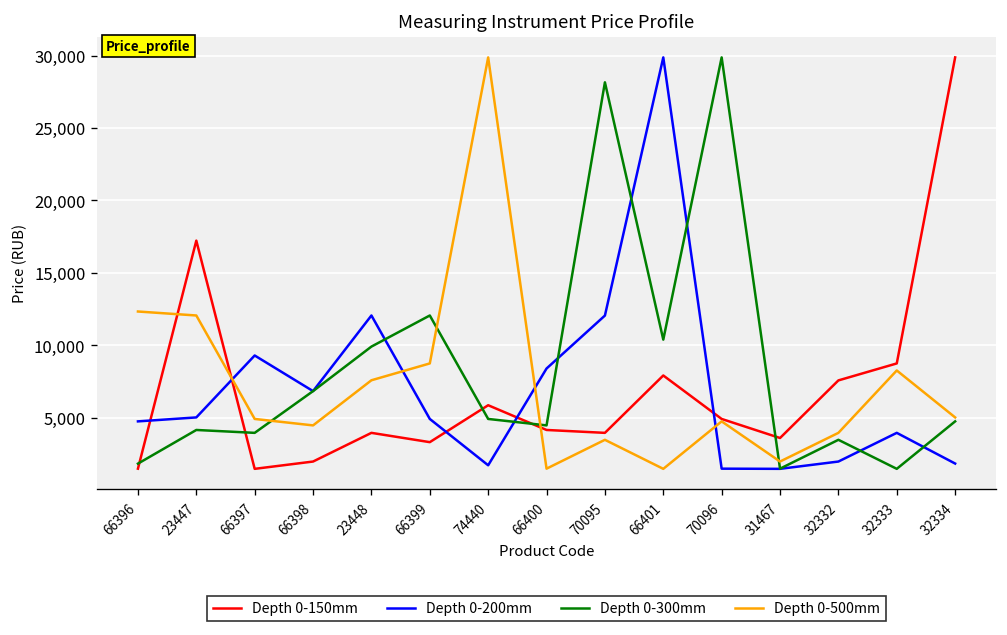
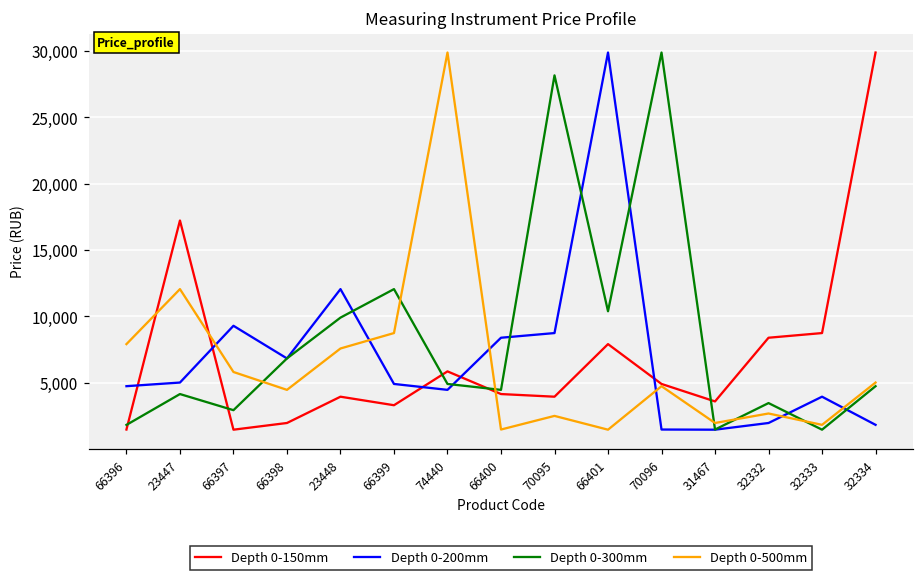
Depth 0-500mm, 66396: 12,300 -> 7,900
Depth 0-300mm, 66397: 4,000 -> 2,900
Depth 0-500mm, 66397: 4,900 -> 5,800
Depth 0-200mm, 74440: 1,700 -> 4,500
Depth 0-200mm, 70095: 12,100 -> 8,800
Depth 0-500mm, 70095: 3,500 -> 2,500
Depth 0-150mm, 32332: 7,600 -> 8,400
Depth 0-500mm, 32332: 4,000 -> 2,700
Depth 0-500mm, 32333: 8,300 -> 1,800
